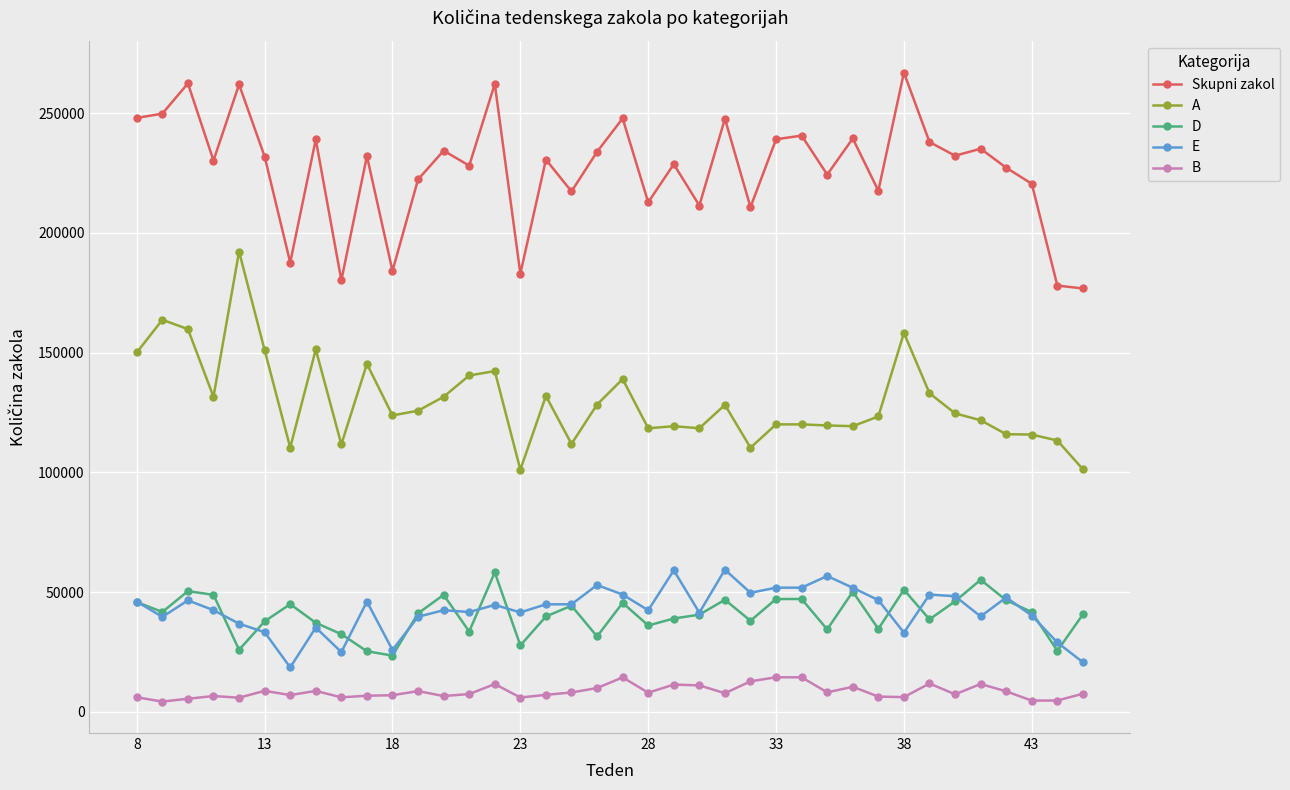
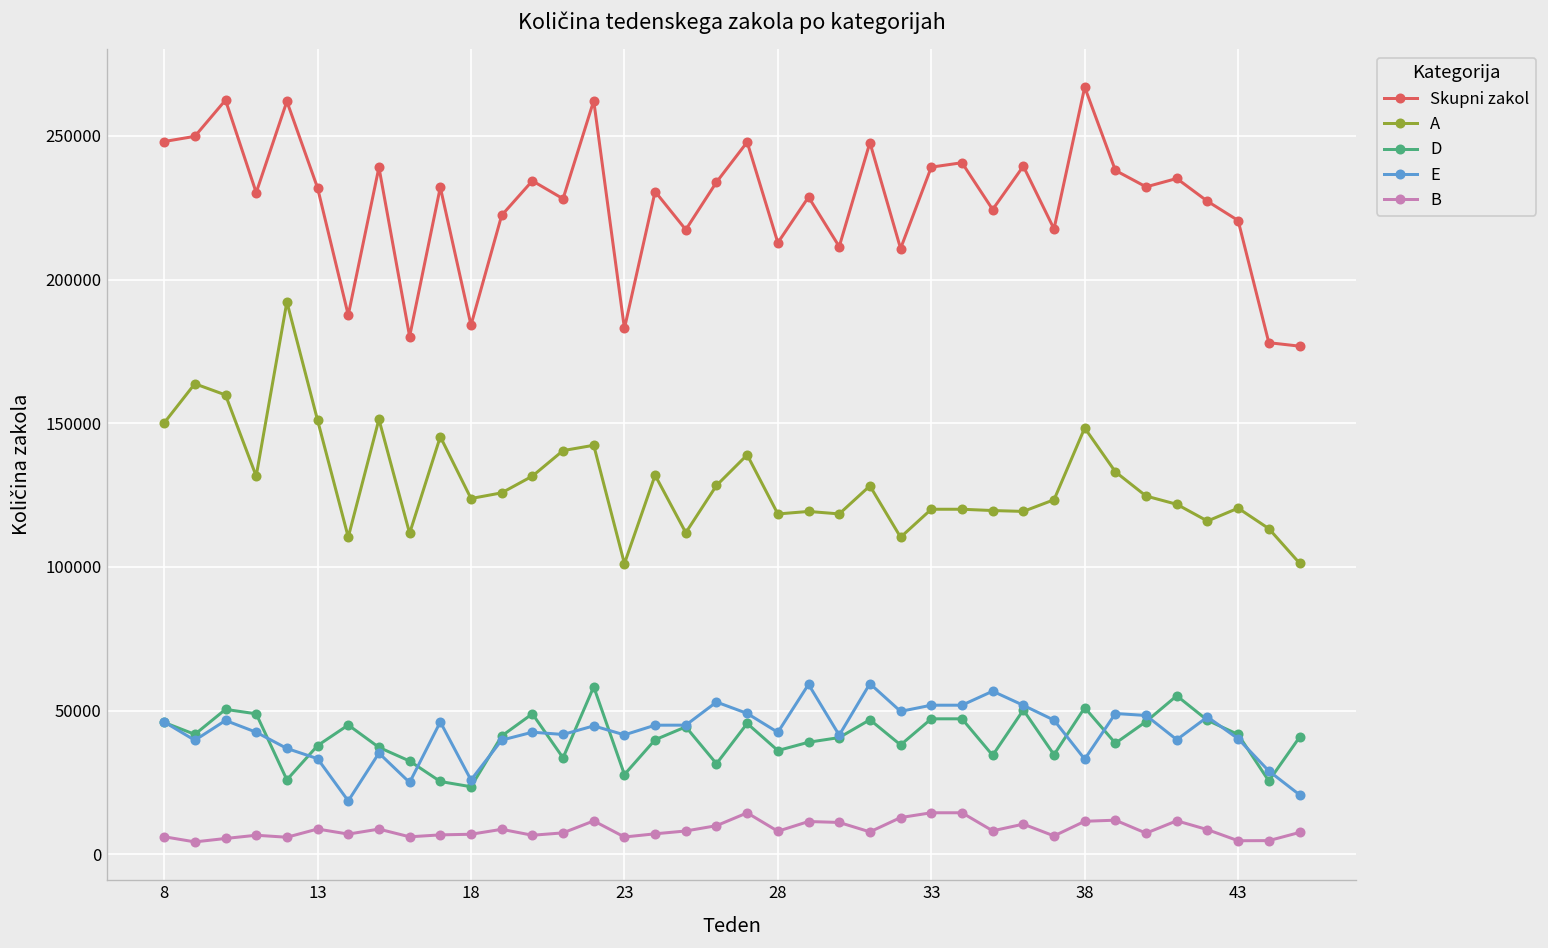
A, 38: 158000 -> 148000
B, 38: 6000 -> 11000
A, 43: 116000 -> 120000
